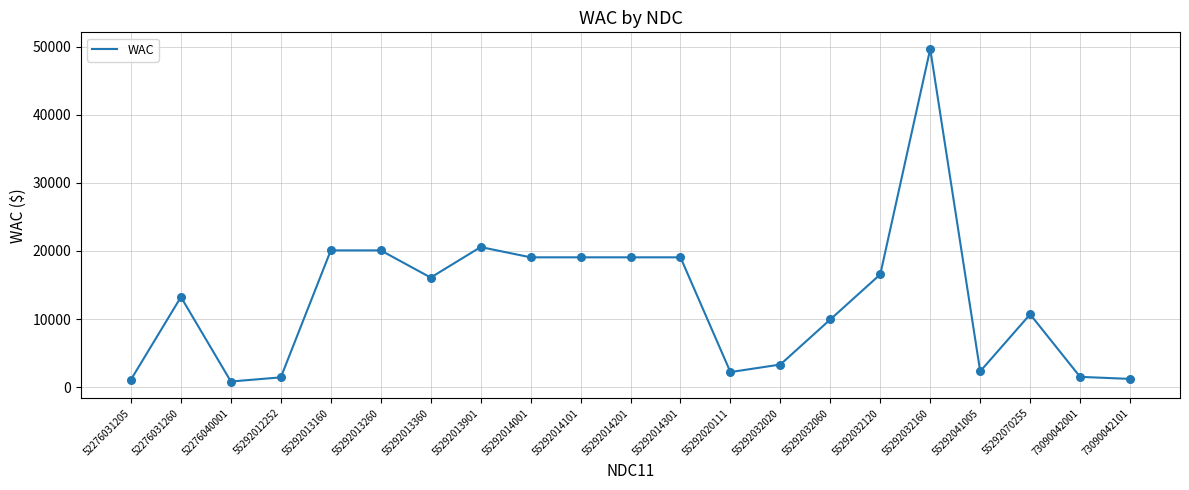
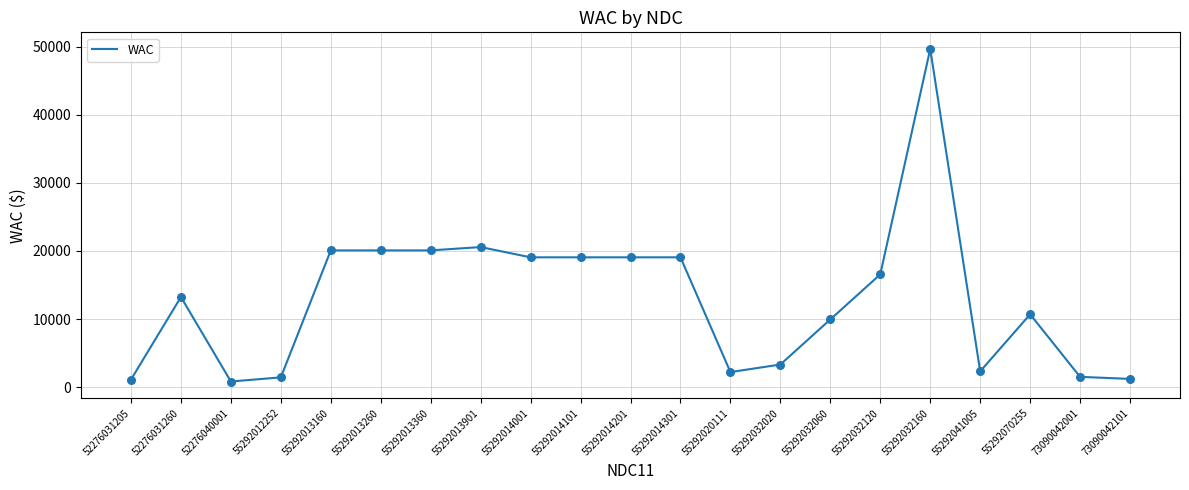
55292013360: 16000 -> 20000
